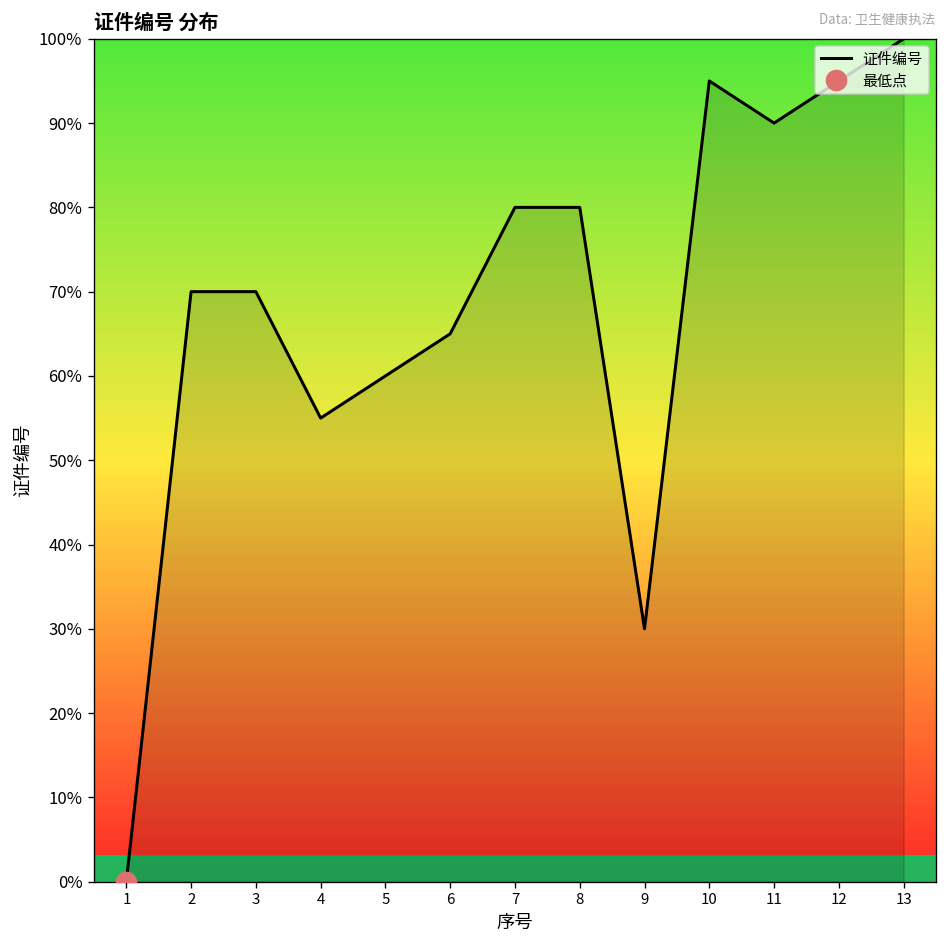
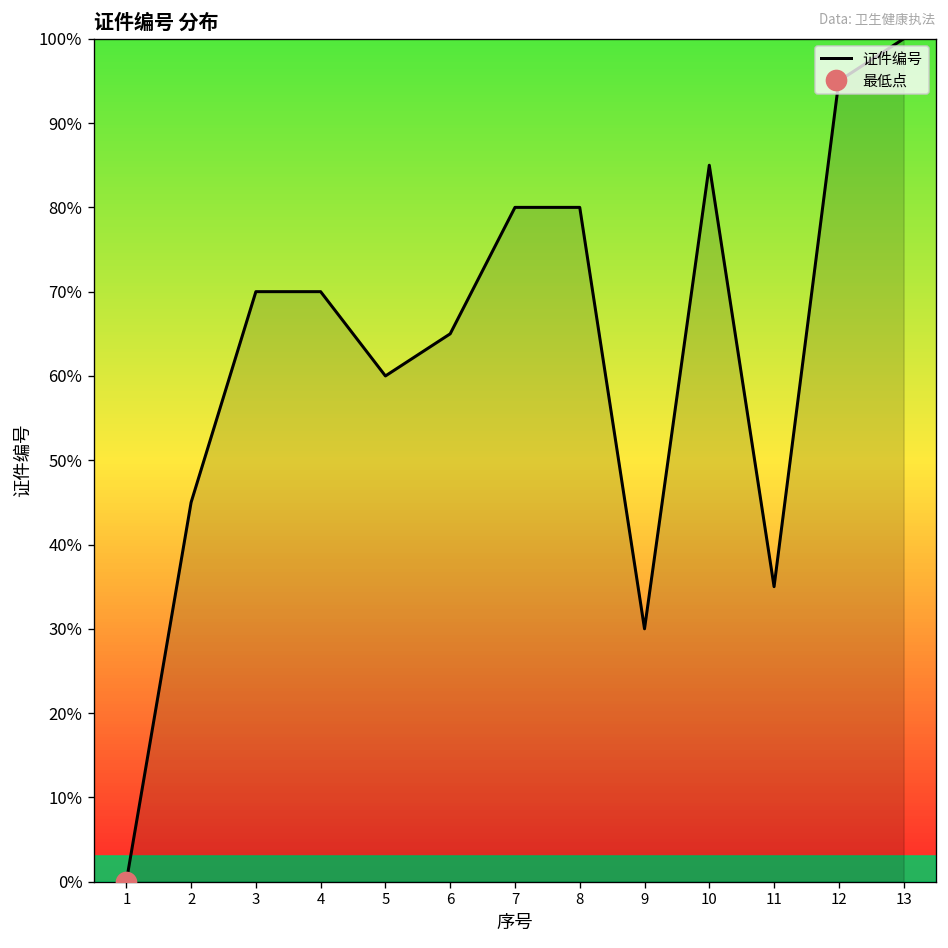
证件编号, 2: 70% -> 45%
证件编号, 4: 55% -> 70%
证件编号, 10: 95% -> 85%
证件编号, 11: 90% -> 35%
